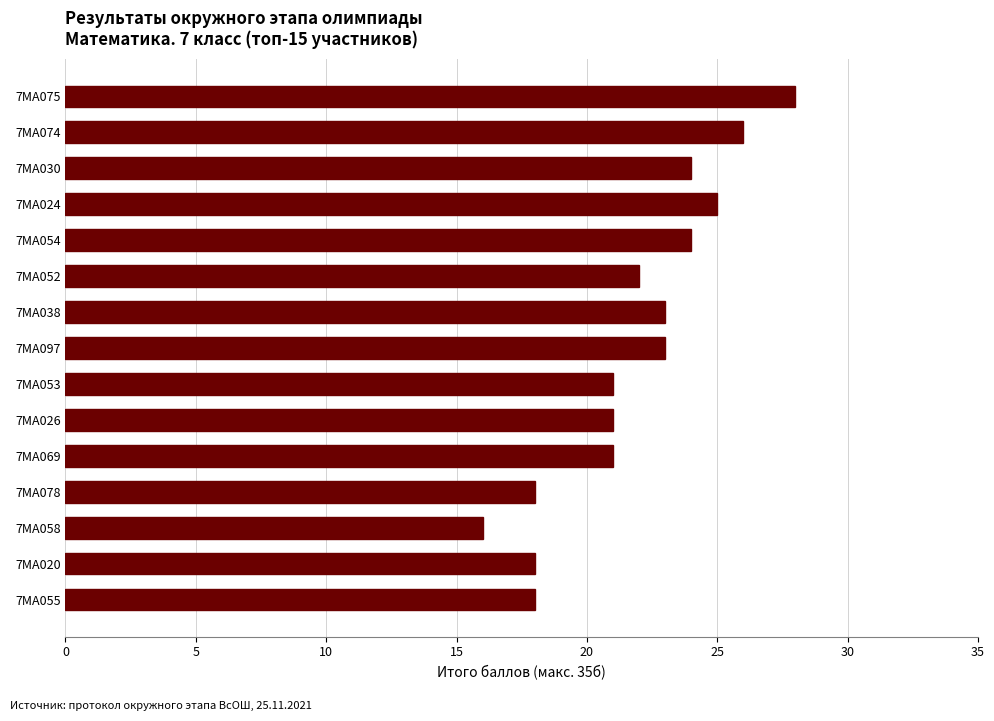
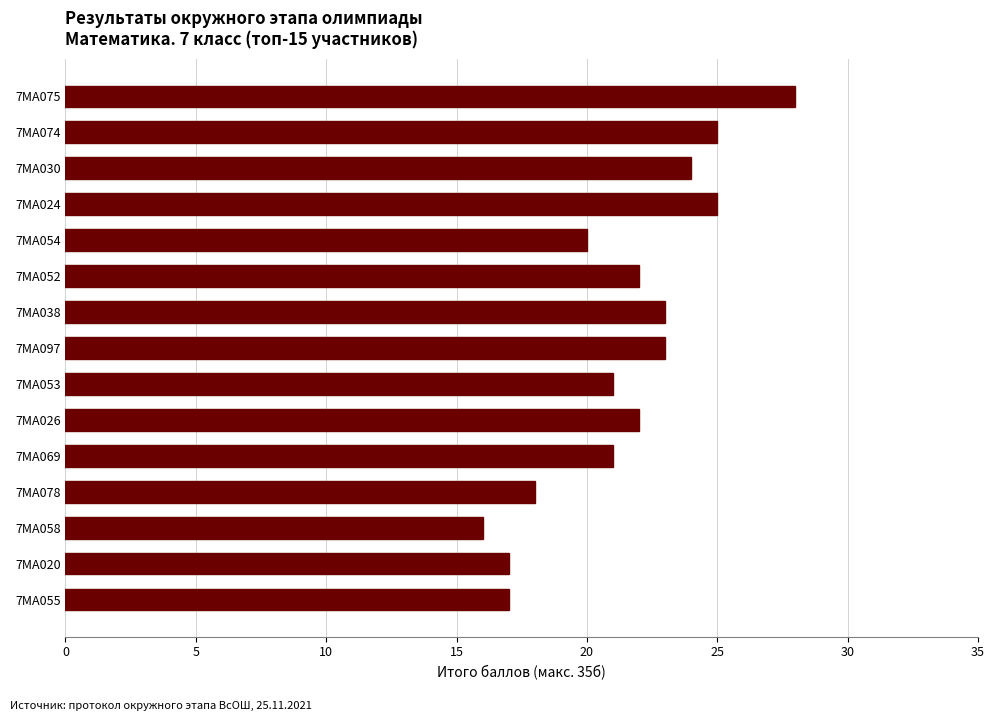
7МА074: 26 -> 25
7МА054: 24 -> 20
7МА026: 21 -> 22
7МА020: 18 -> 17
7МА055: 18 -> 17
